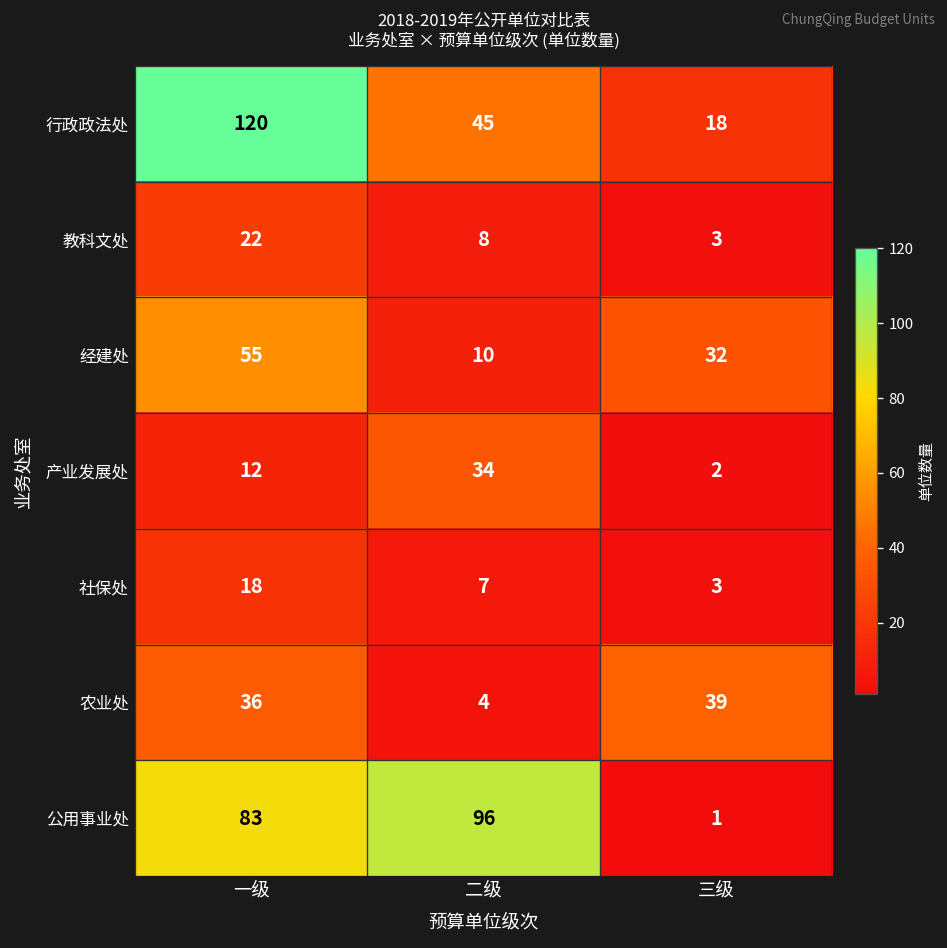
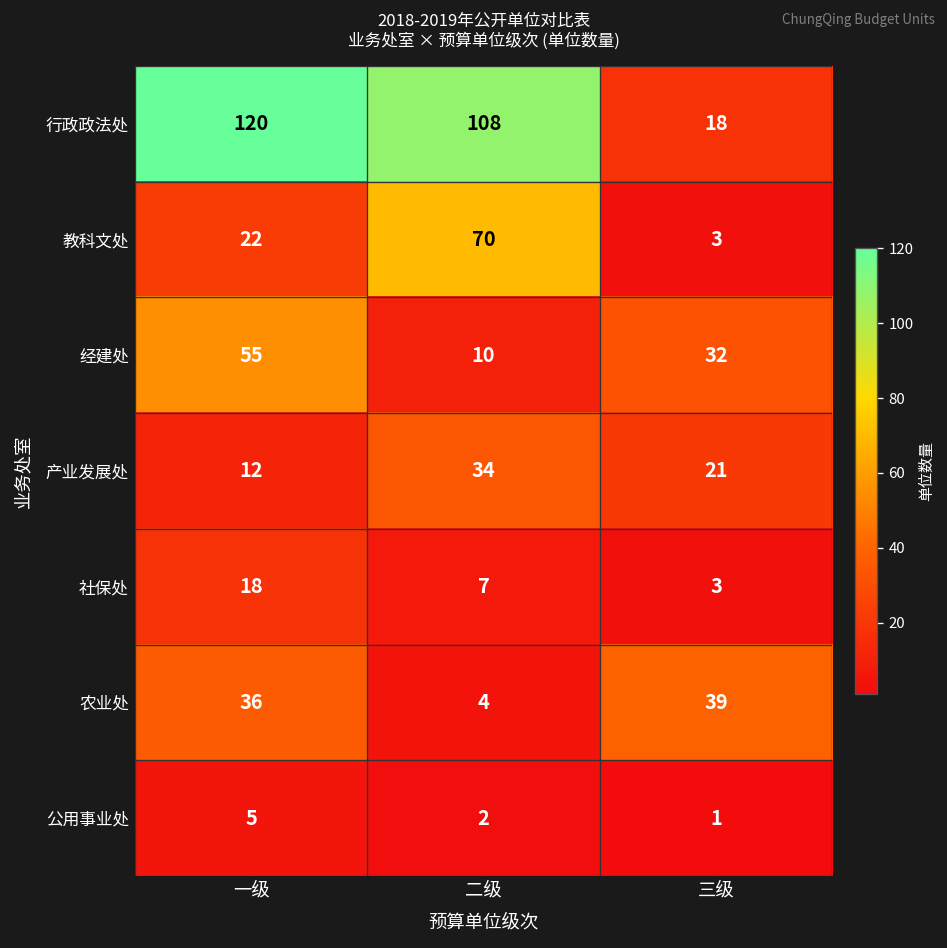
行政政法处, 二级: 45 -> 108
教科文处, 二级: 8 -> 70
产业发展处, 三级: 2 -> 21
公用事业处, 一级: 83 -> 5
公用事业处, 二级: 96 -> 2
